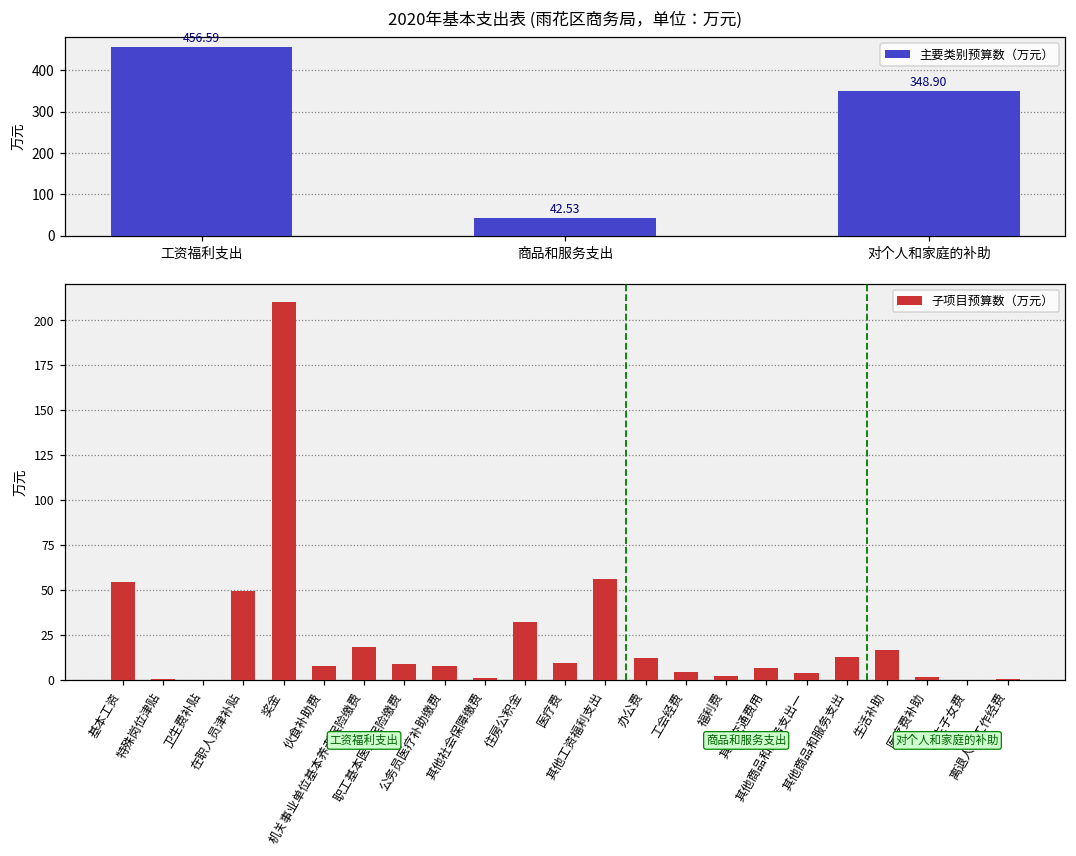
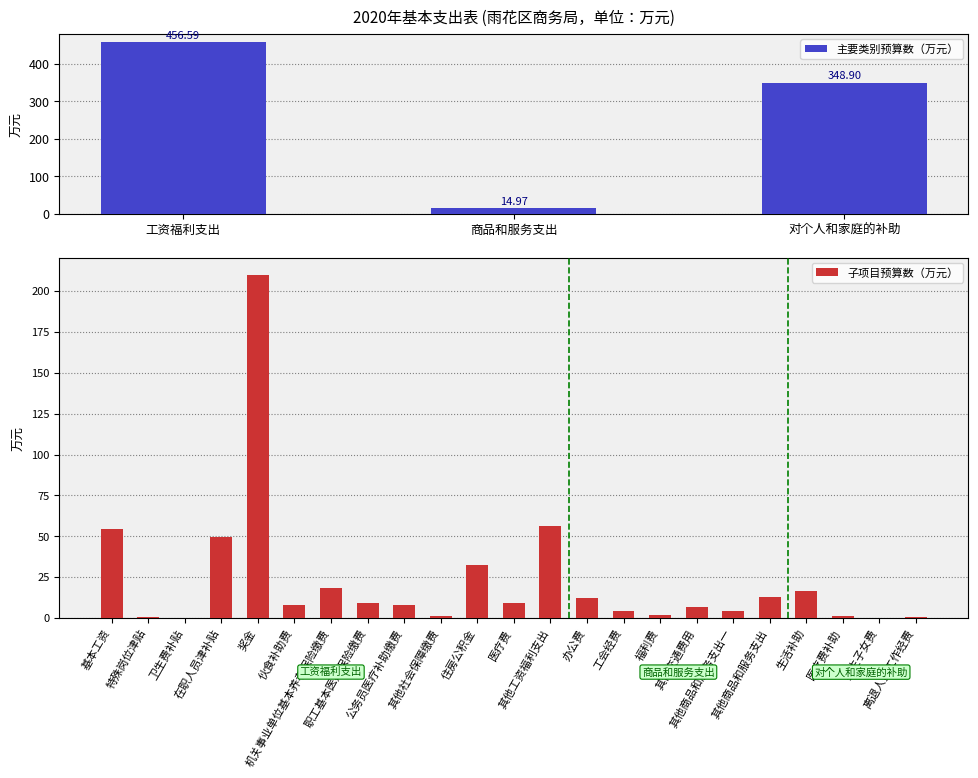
2020年基本支出表 (雨花区商务局，单位：万元), 商品和服务支出: 42.53 -> 14.97
